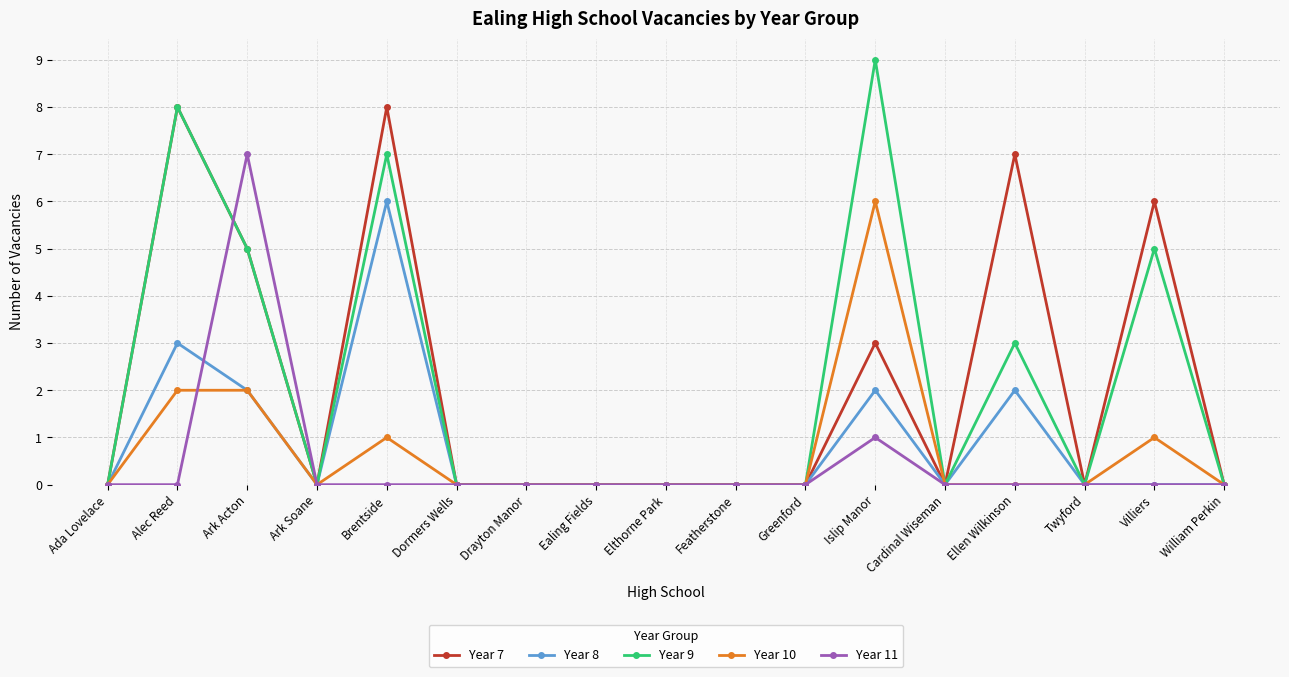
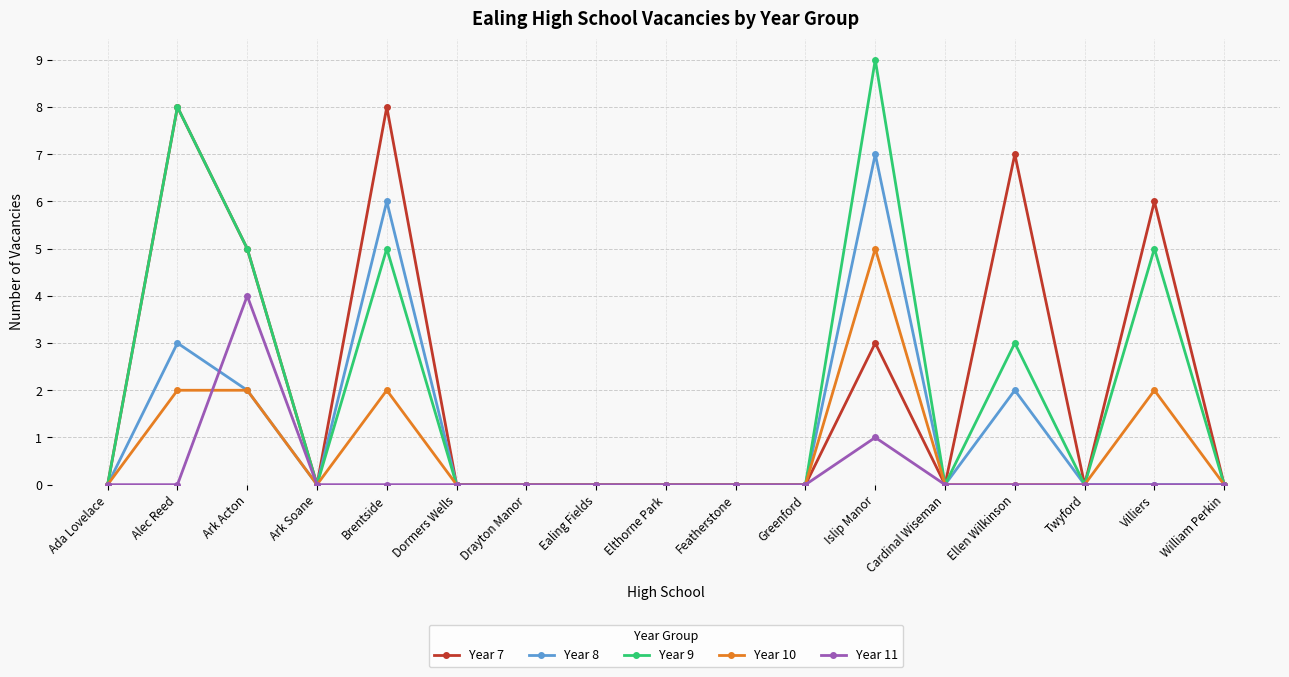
Year 11, Ark Acton: 7 -> 4
Year 9, Brentside: 7 -> 5
Year 10, Brentside: 1 -> 2
Year 8, Islip Manor: 2 -> 7
Year 10, Islip Manor: 6 -> 5
Year 10, Villiers: 1 -> 2
